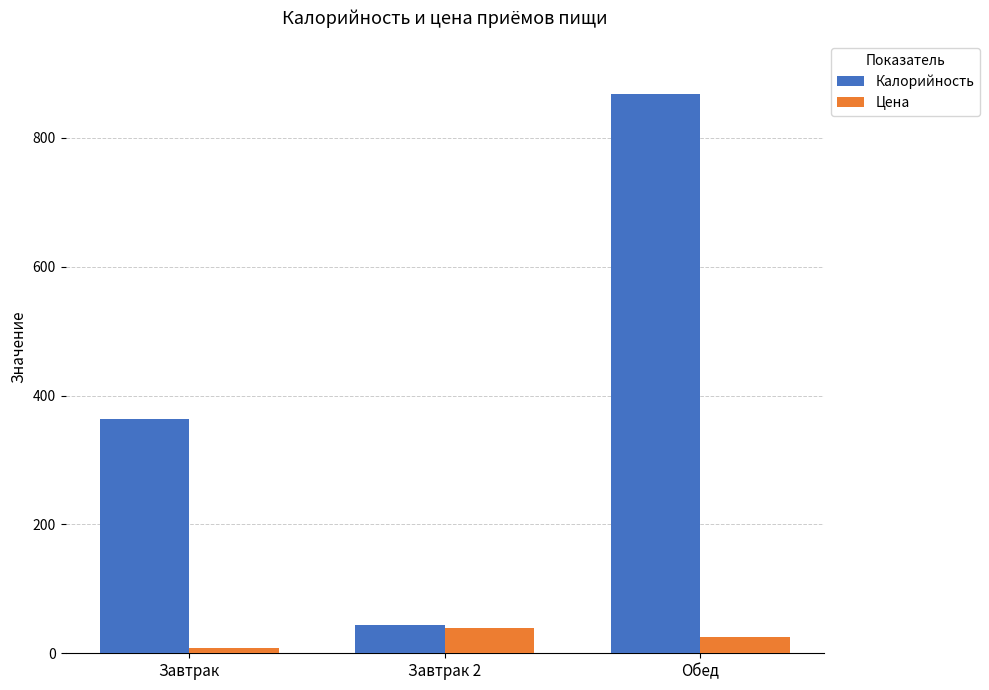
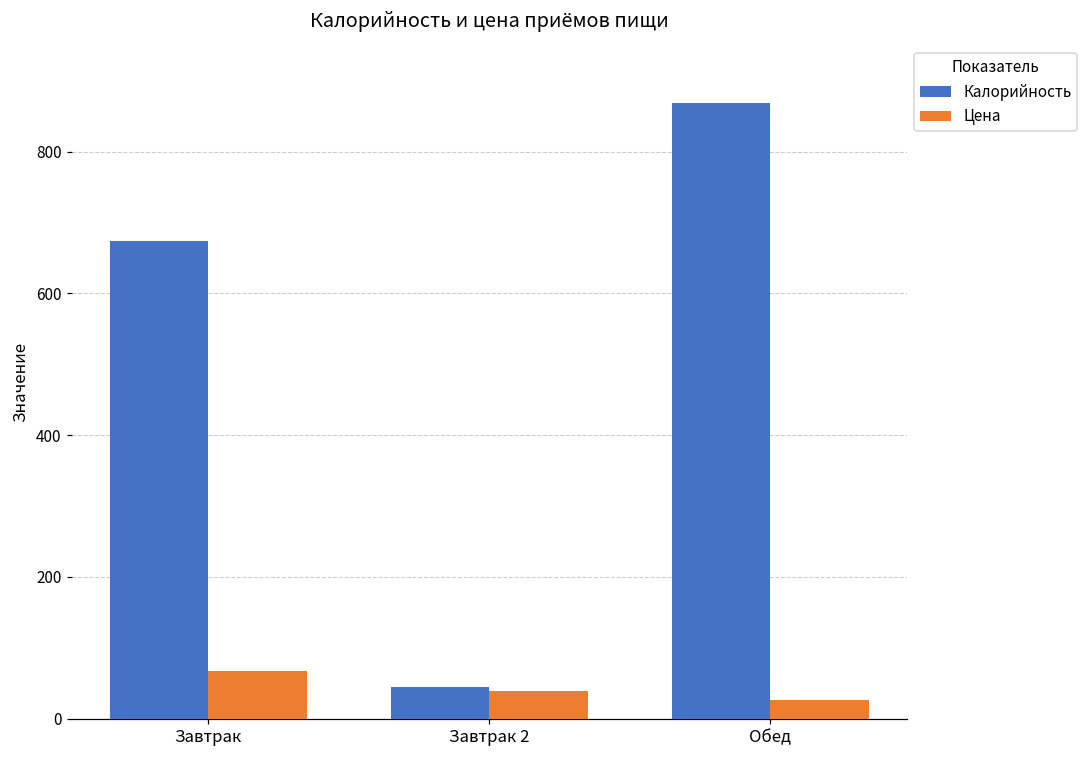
Калорийность, Завтрак: 360 -> 670
Цена, Завтрак: 10 -> 70
